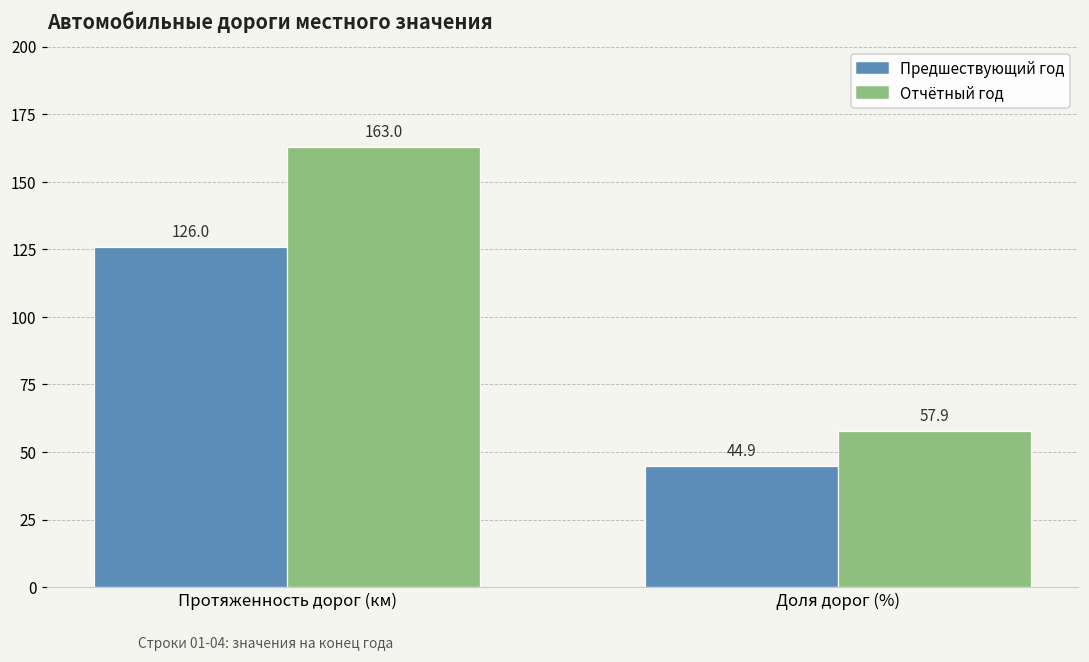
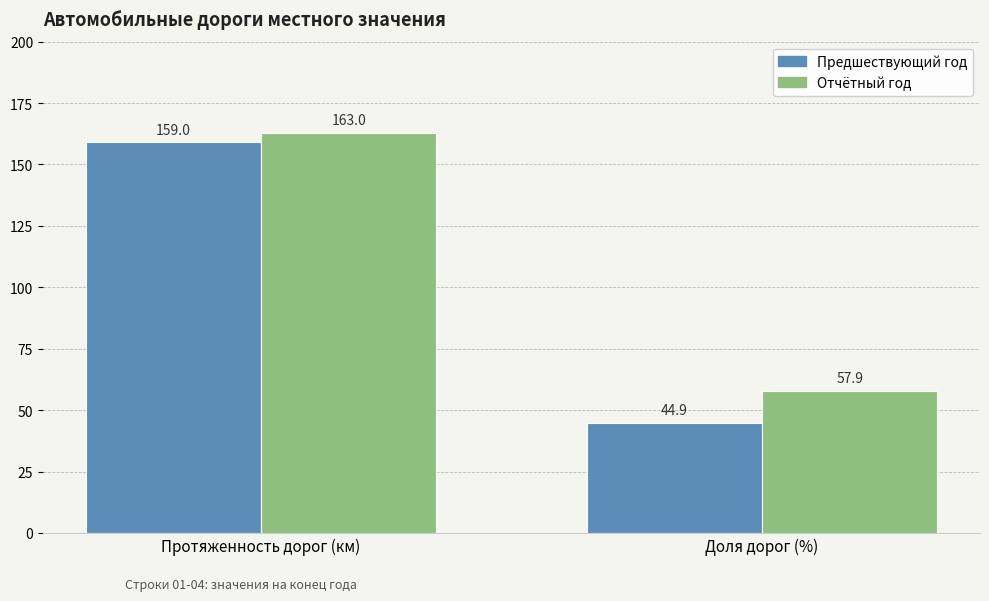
Предшествующий год, Протяженность дорог (км): 126.0 -> 159.0
